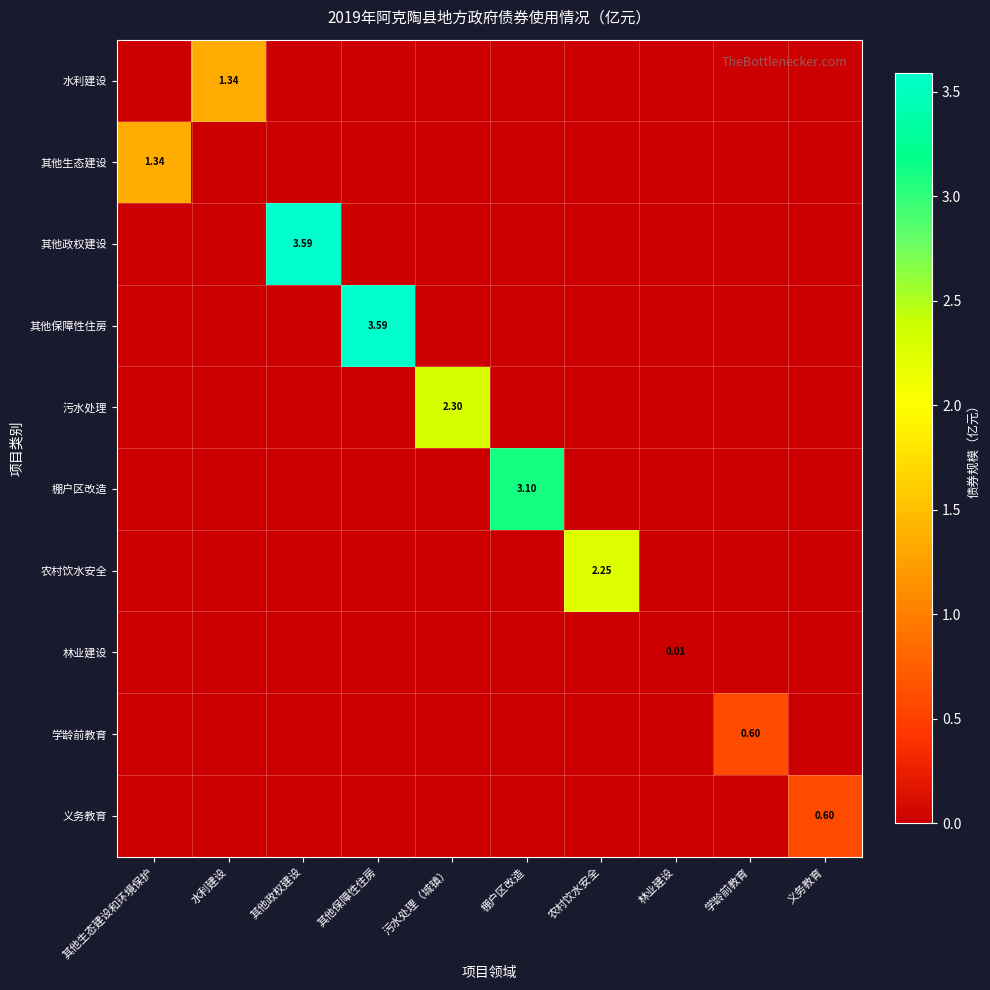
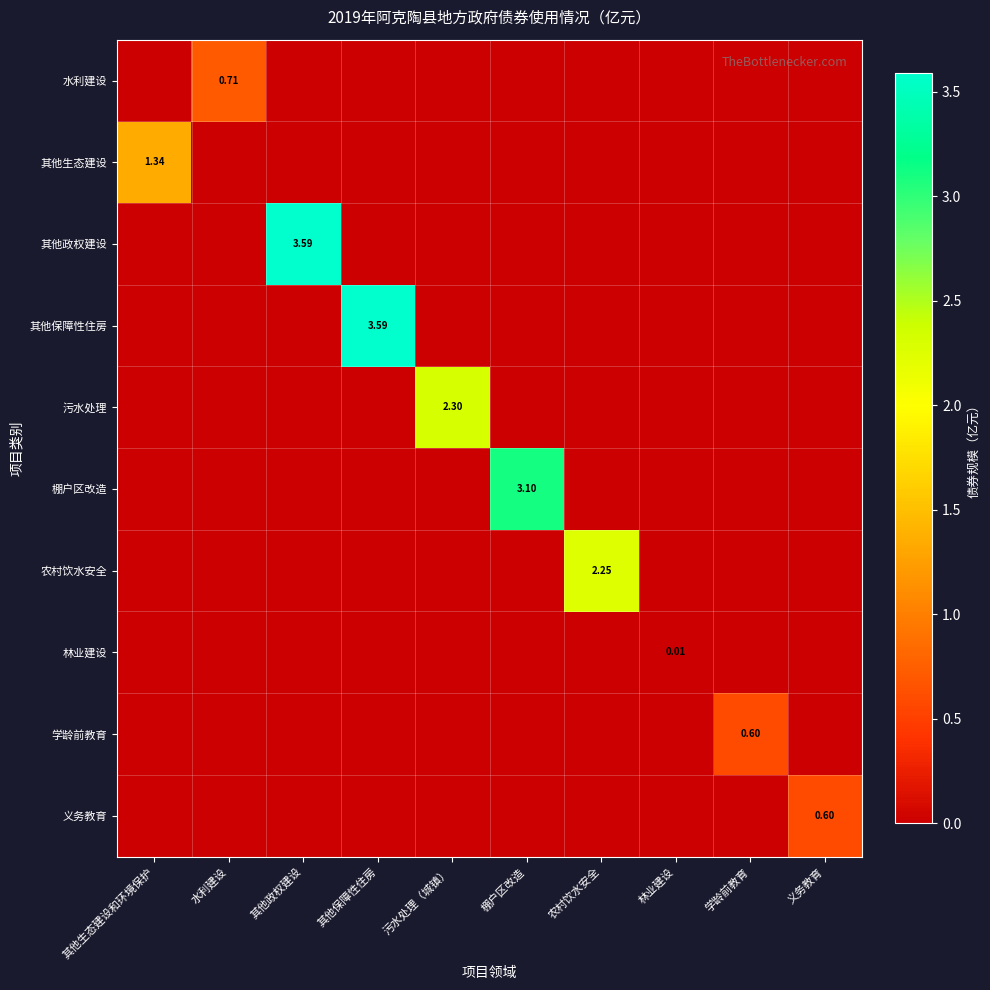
水利建设, 水利建设: 1.34 -> 0.71
